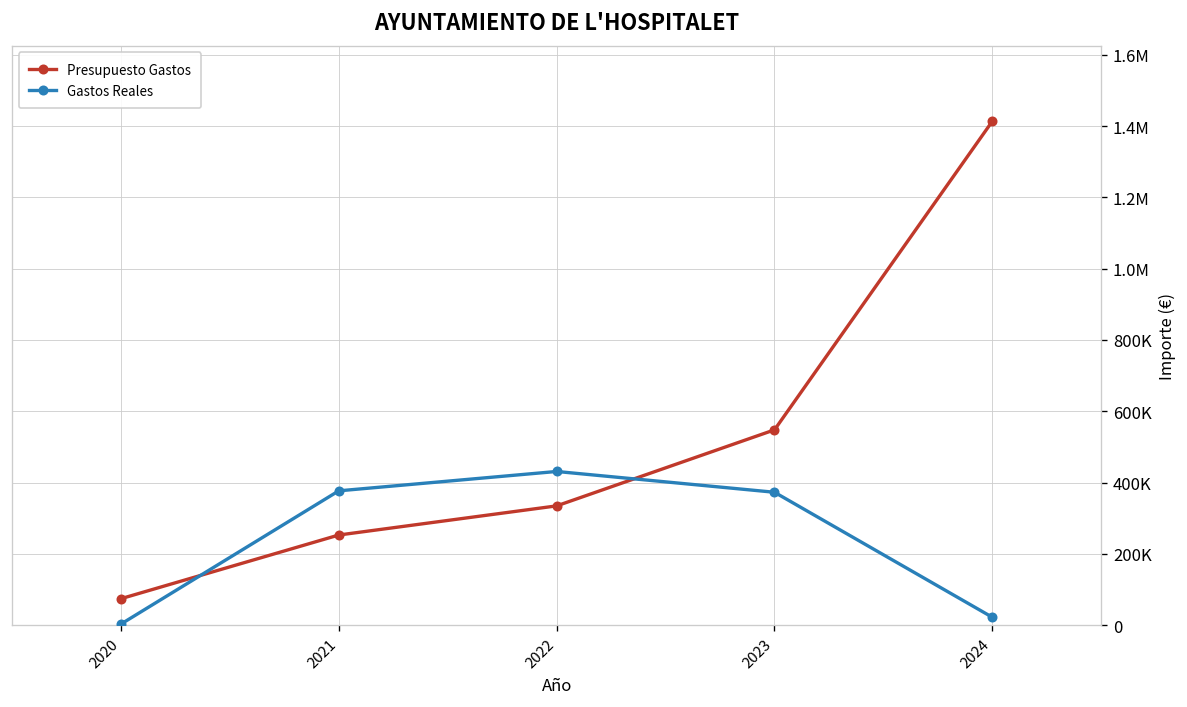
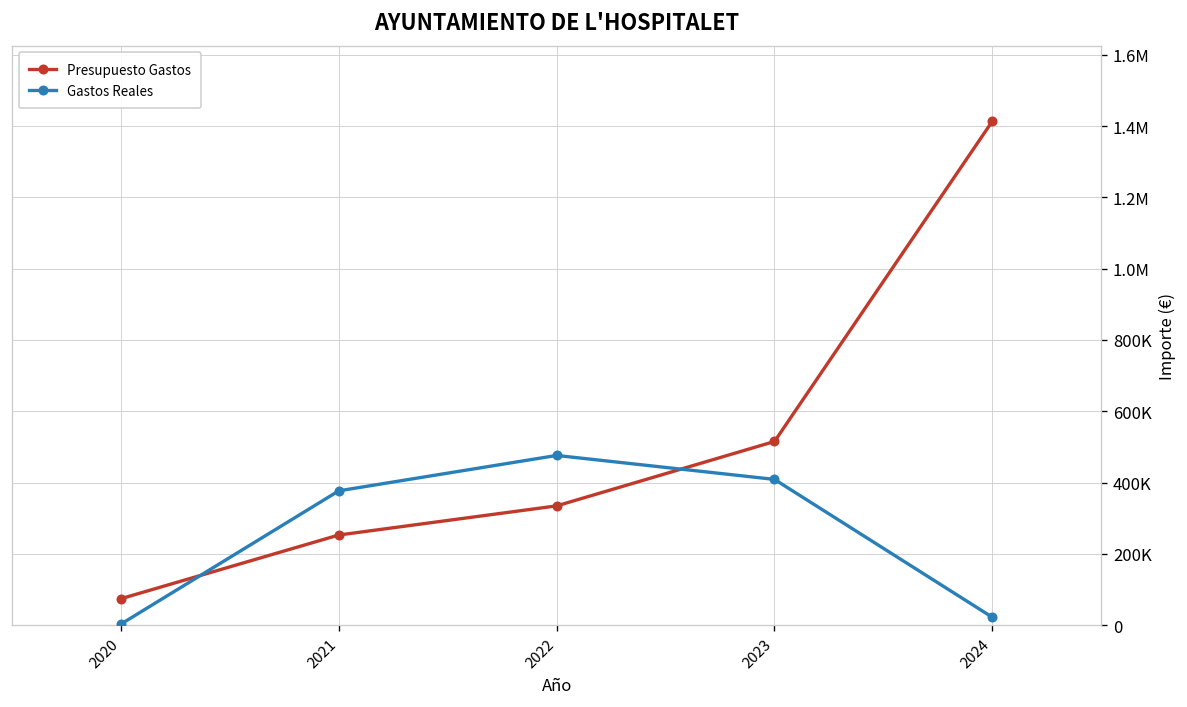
Gastos Reales, 2022: 430000 -> 480000
Presupuesto Gastos, 2023: 550000 -> 520000
Gastos Reales, 2023: 370000 -> 410000
